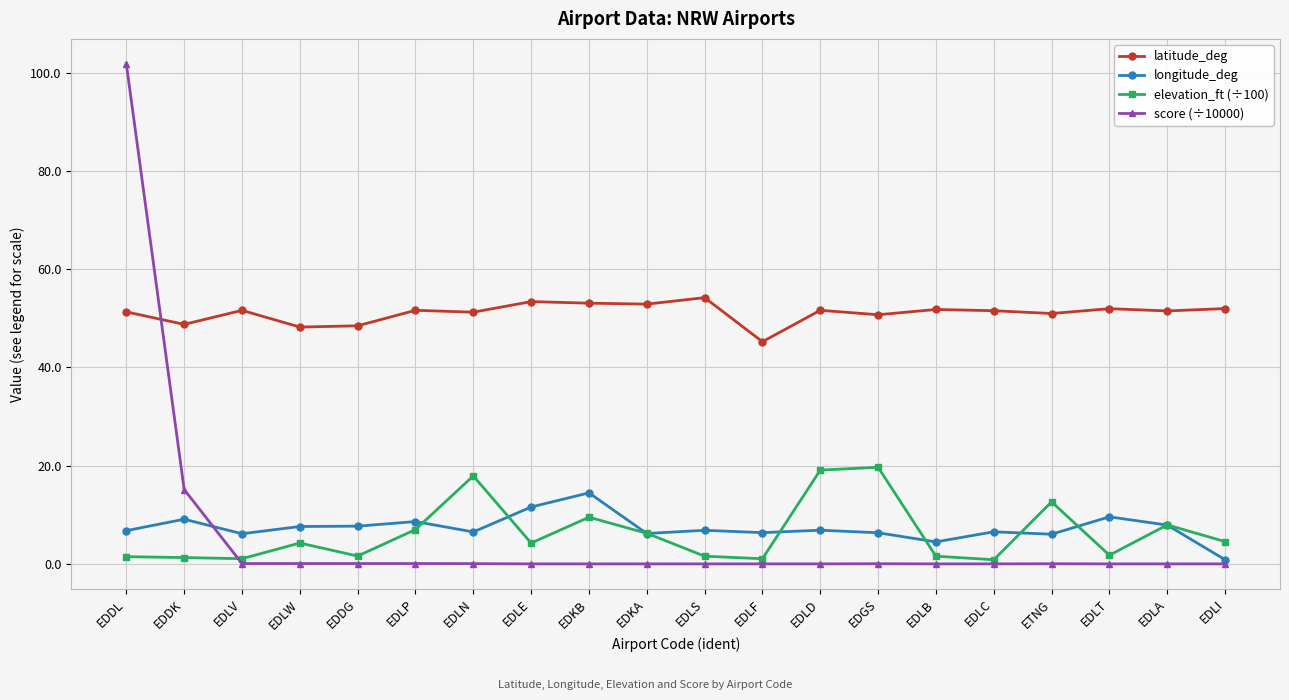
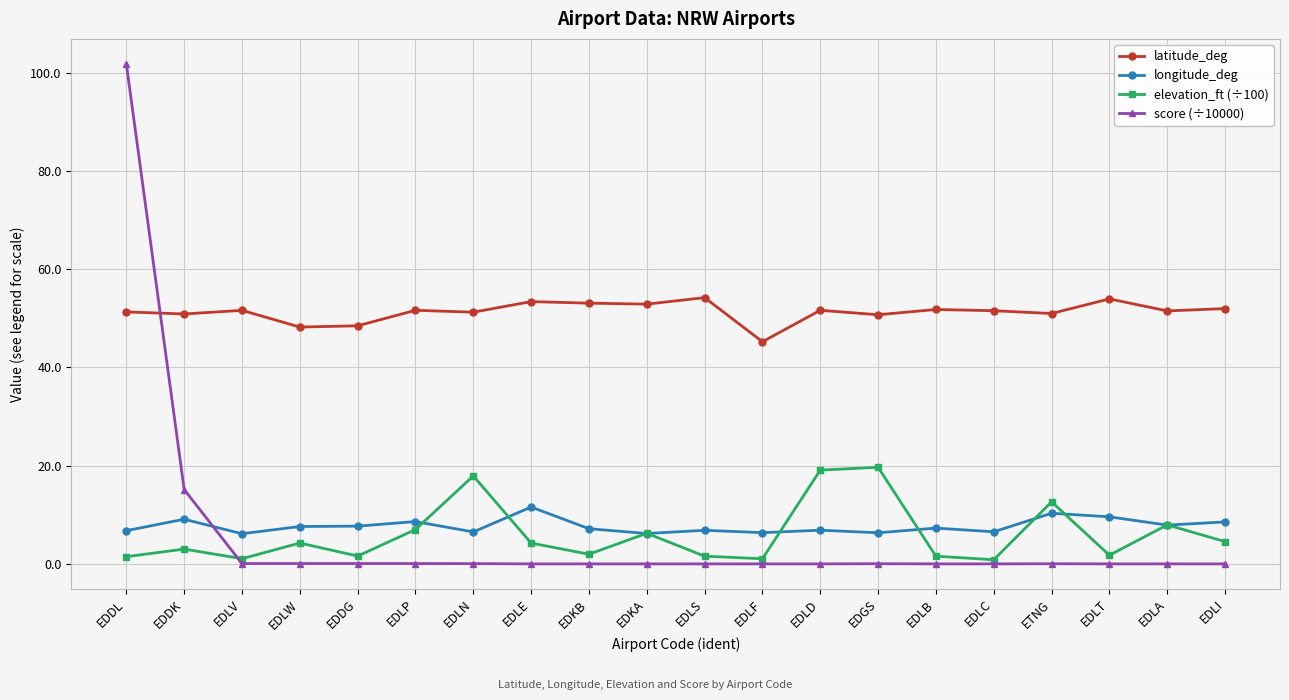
latitude_deg, EDDK: 49 -> 51
elevation_ft (÷100), EDDK: 1 -> 3
longitude_deg, EDKB: 14 -> 7
elevation_ft (÷100), EDKB: 10 -> 2
longitude_deg, EDLB: 4 -> 7
longitude_deg, ETNG: 6 -> 10
latitude_deg, EDLT: 52 -> 54
longitude_deg, EDLI: 1 -> 9
